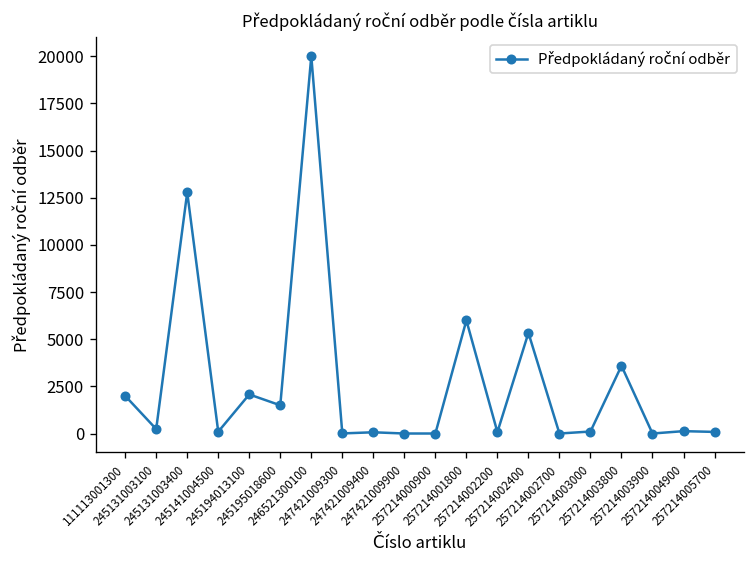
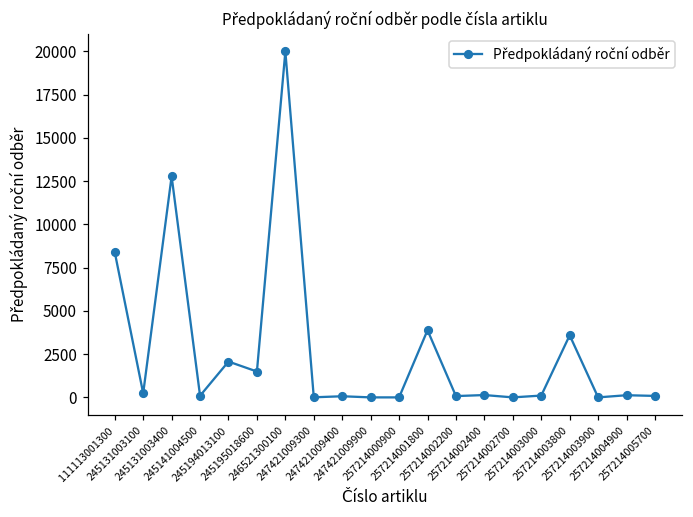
111113001300: 2000 -> 8400
257214001800: 6000 -> 3900
257214002400: 5300 -> 100
